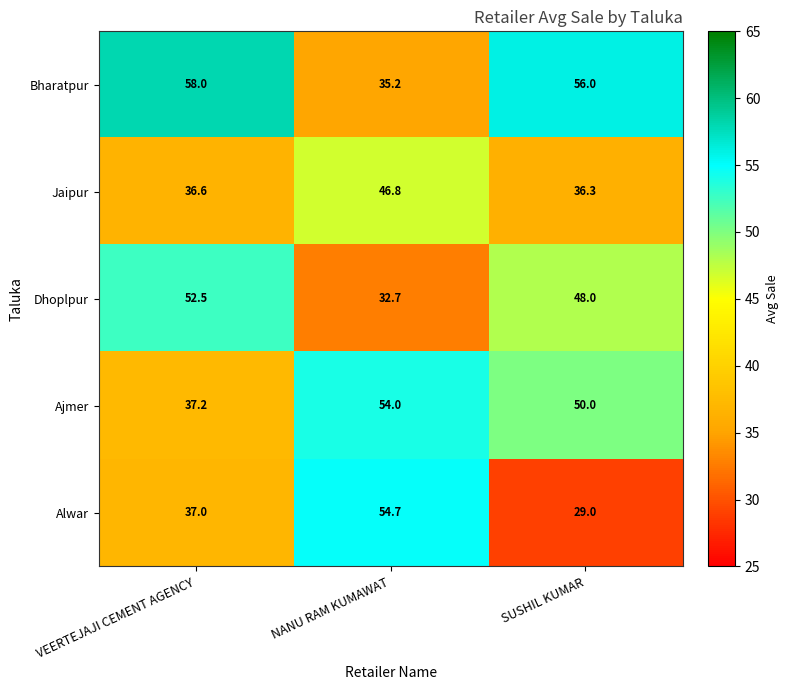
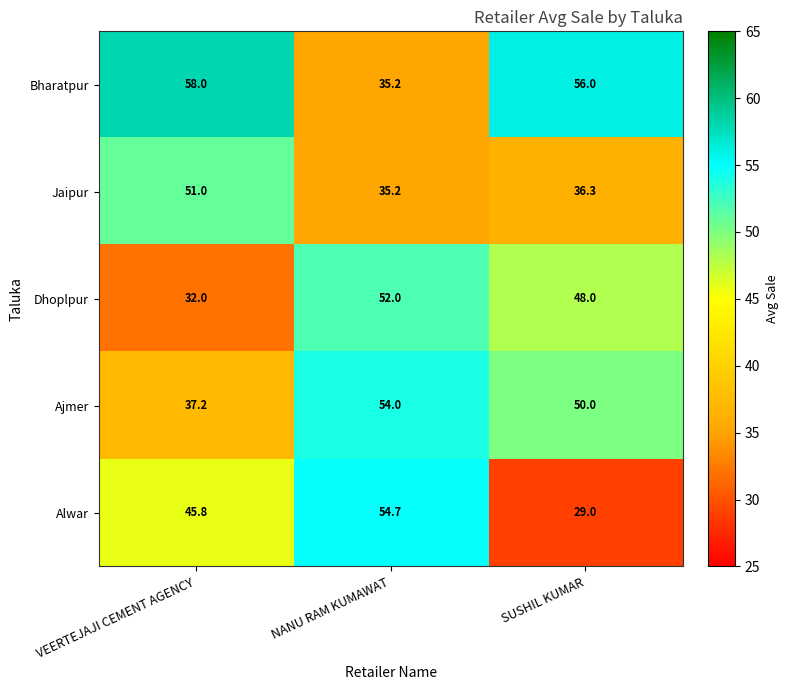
Jaipur, VEERTEJAJI CEMENT AGENCY: 36.6 -> 51.0
Jaipur, NANU RAM KUMAWAT: 46.8 -> 35.2
Dhoplpur, VEERTEJAJI CEMENT AGENCY: 52.5 -> 32.0
Dhoplpur, NANU RAM KUMAWAT: 32.7 -> 52.0
Alwar, VEERTEJAJI CEMENT AGENCY: 37.0 -> 45.8
